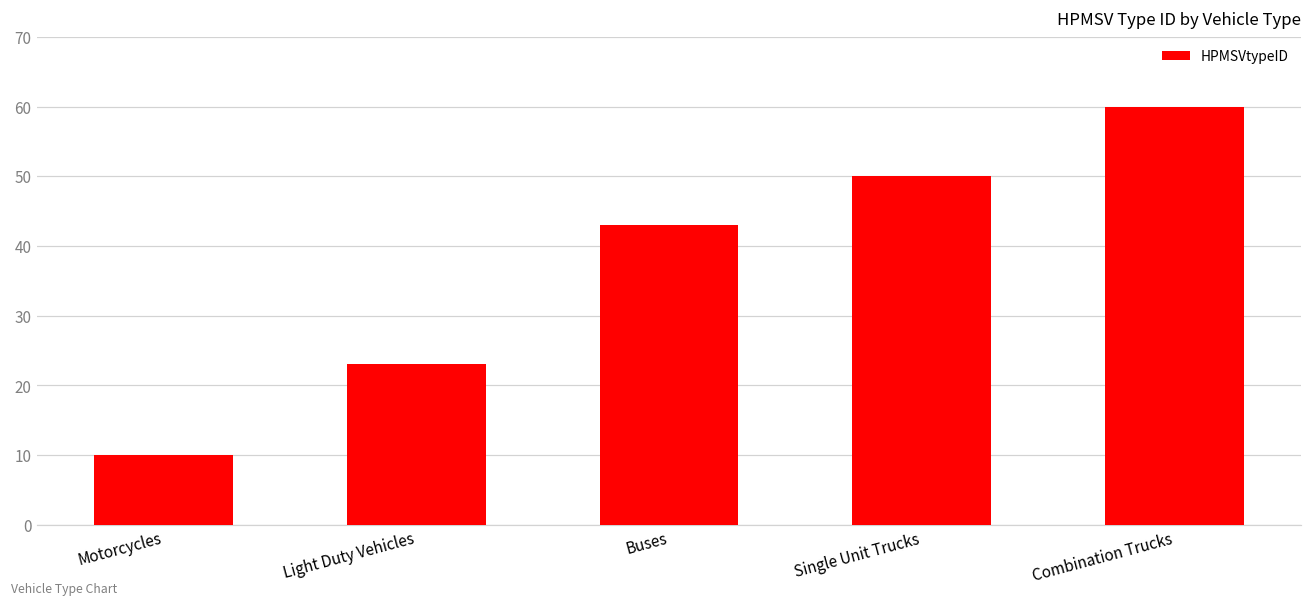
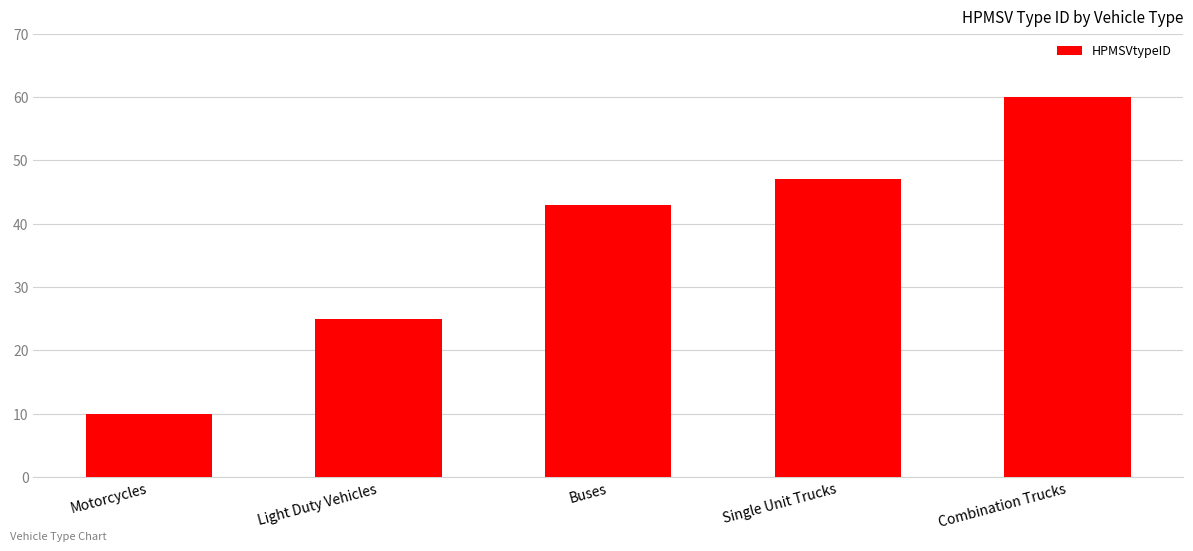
Light Duty Vehicles: 23 -> 25
Single Unit Trucks: 50 -> 47
